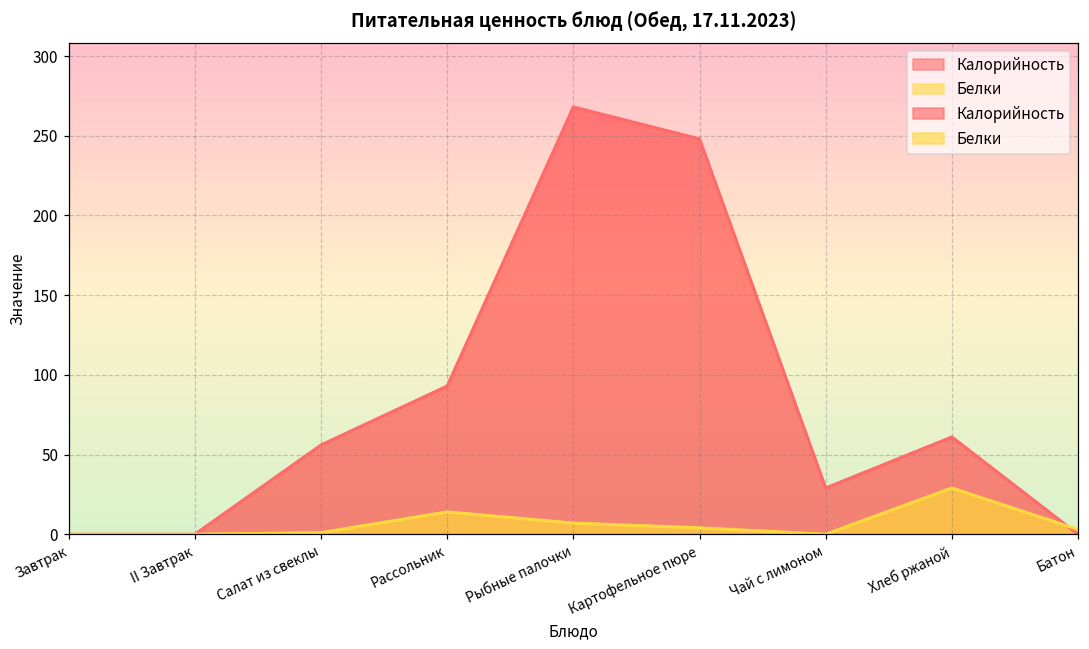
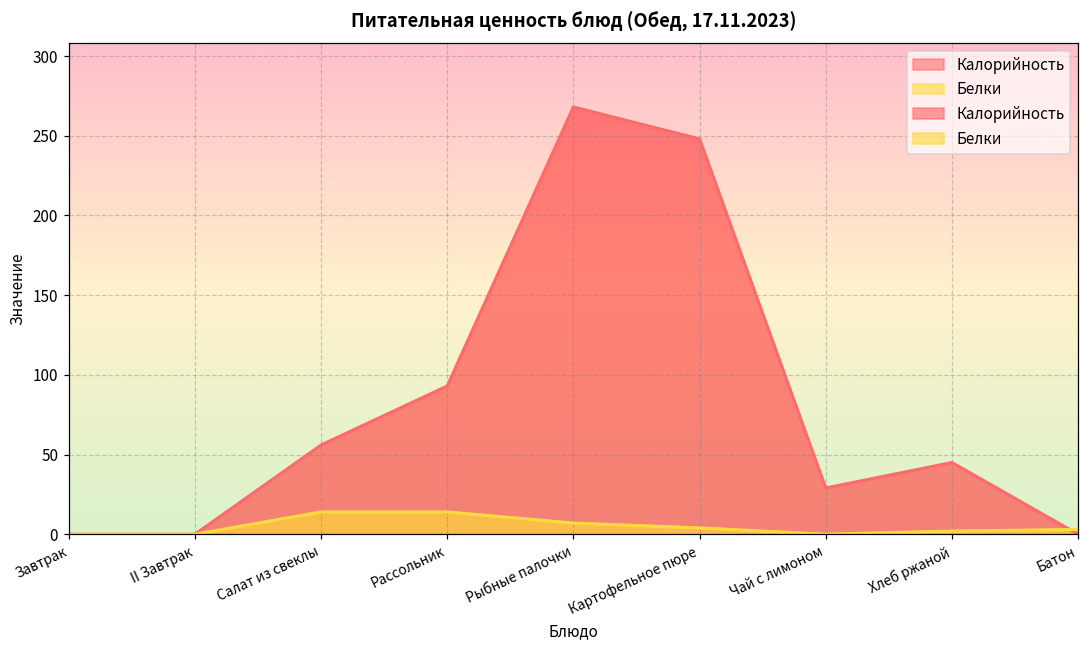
Белки, Салат из свеклы: 1 -> 14
Калорийность, Хлеб ржаной: 61 -> 45
Белки, Хлеб ржаной: 29 -> 2
